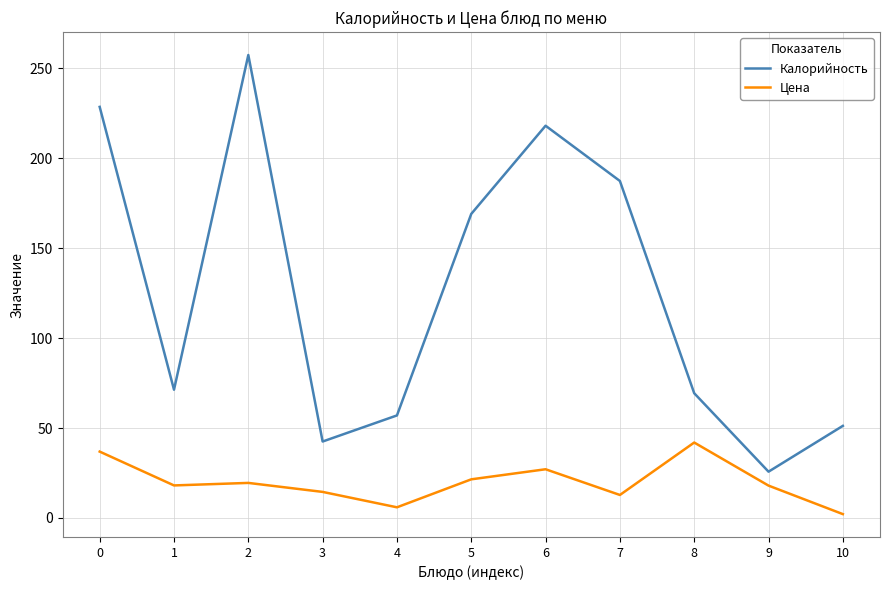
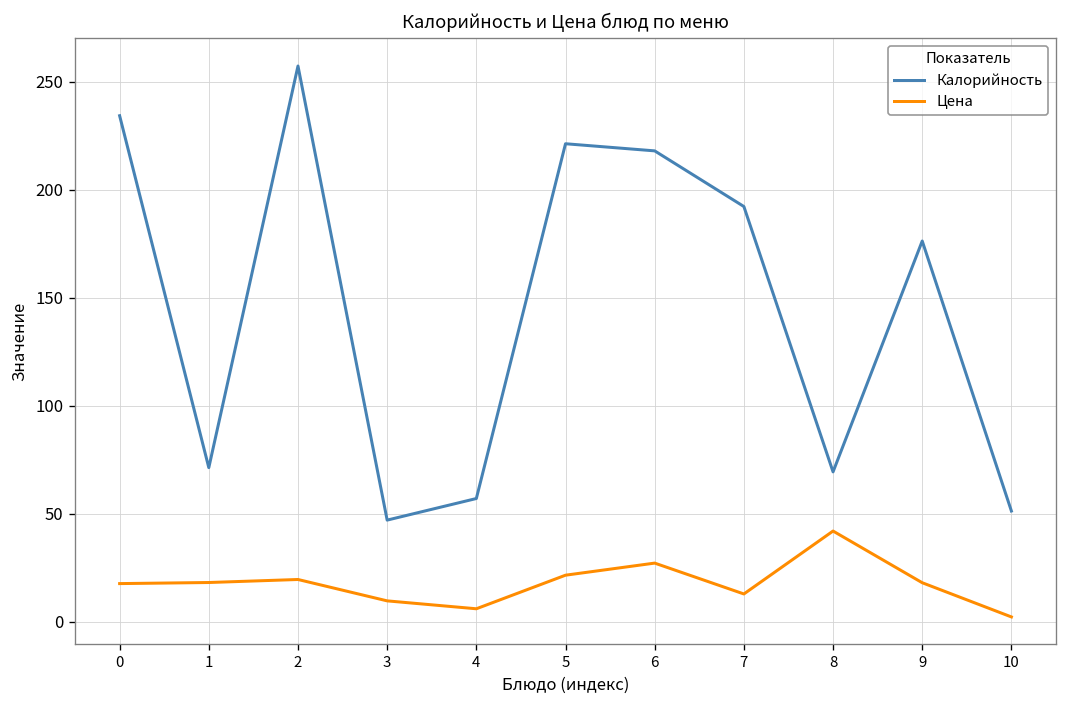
Калорийность, 0: 228 -> 234
Цена, 0: 37 -> 18
Калорийность, 3: 43 -> 47
Цена, 3: 15 -> 10
Калорийность, 5: 169 -> 221
Калорийность, 7: 187 -> 192
Калорийность, 9: 26 -> 176
